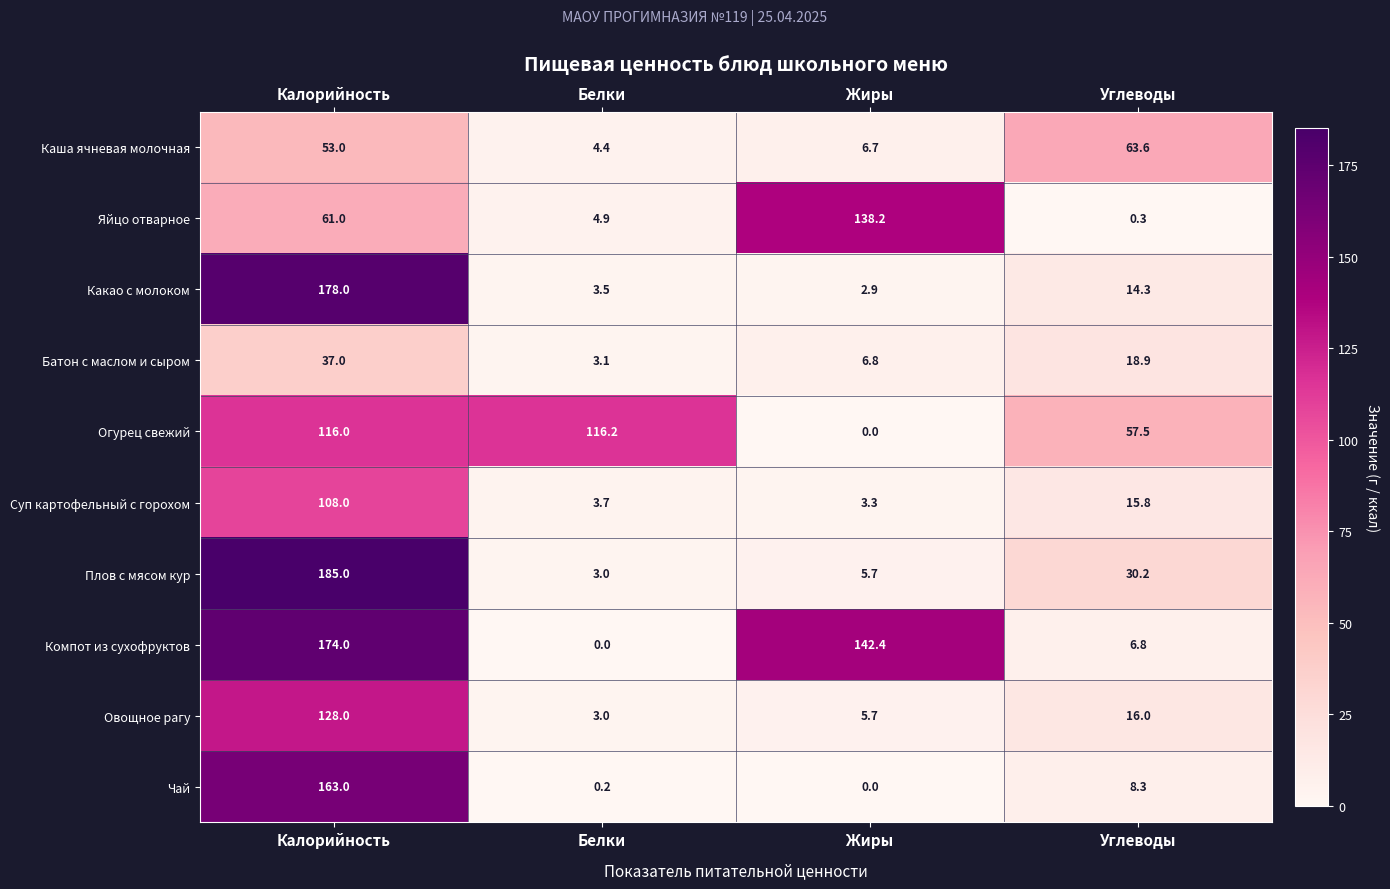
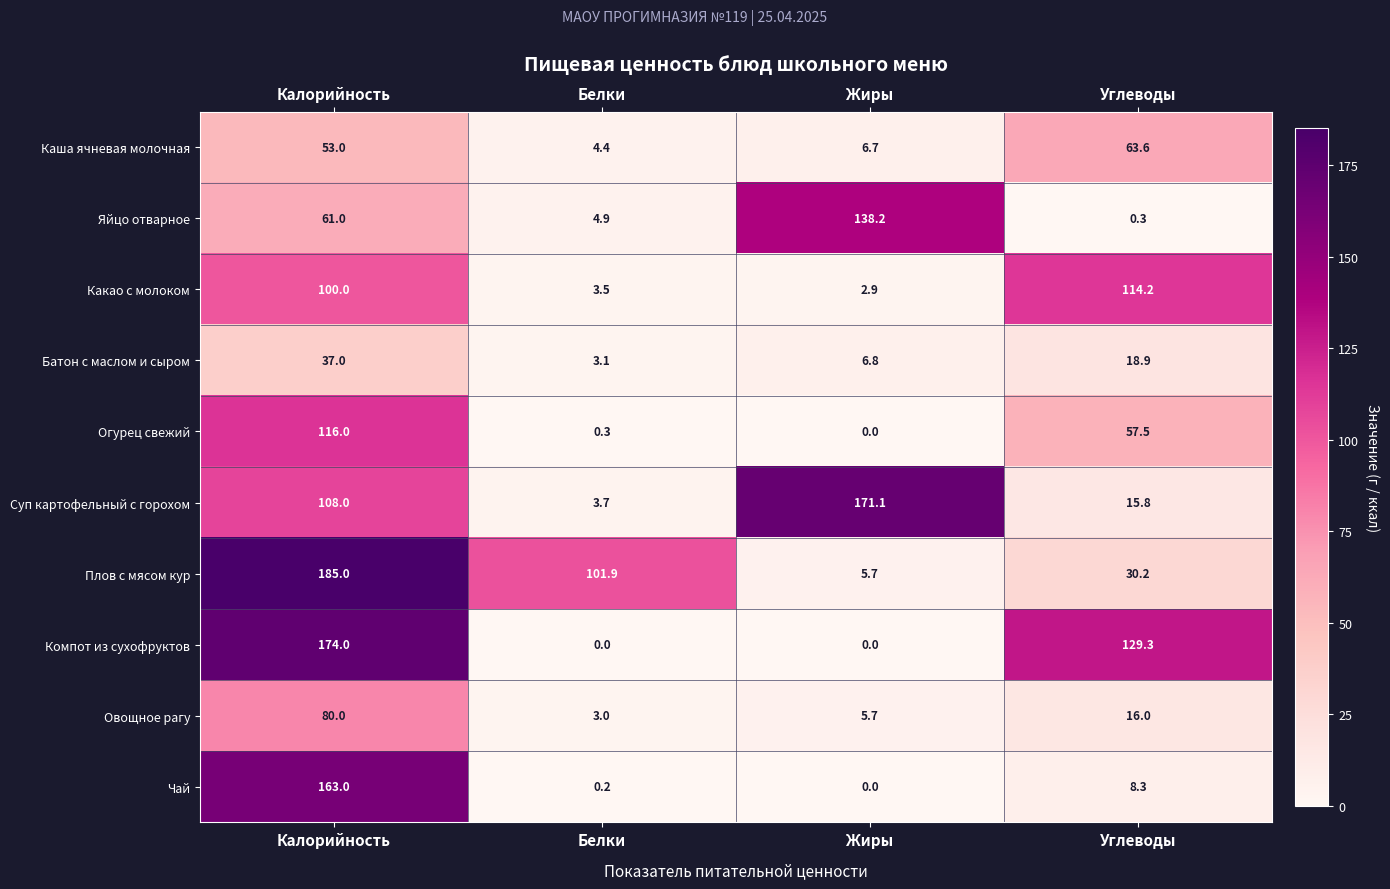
Какао с молоком, Калорийность: 178.0 -> 100.0
Какао с молоком, Углеводы: 14.3 -> 114.2
Огурец свежий, Белки: 116.2 -> 0.3
Суп картофельный с горохом, Жиры: 3.3 -> 171.1
Плов с мясом кур, Белки: 3.0 -> 101.9
Компот из сухофруктов, Жиры: 142.4 -> 0.0
Компот из сухофруктов, Углеводы: 6.8 -> 129.3
Овощное рагу, Калорийность: 128.0 -> 80.0
